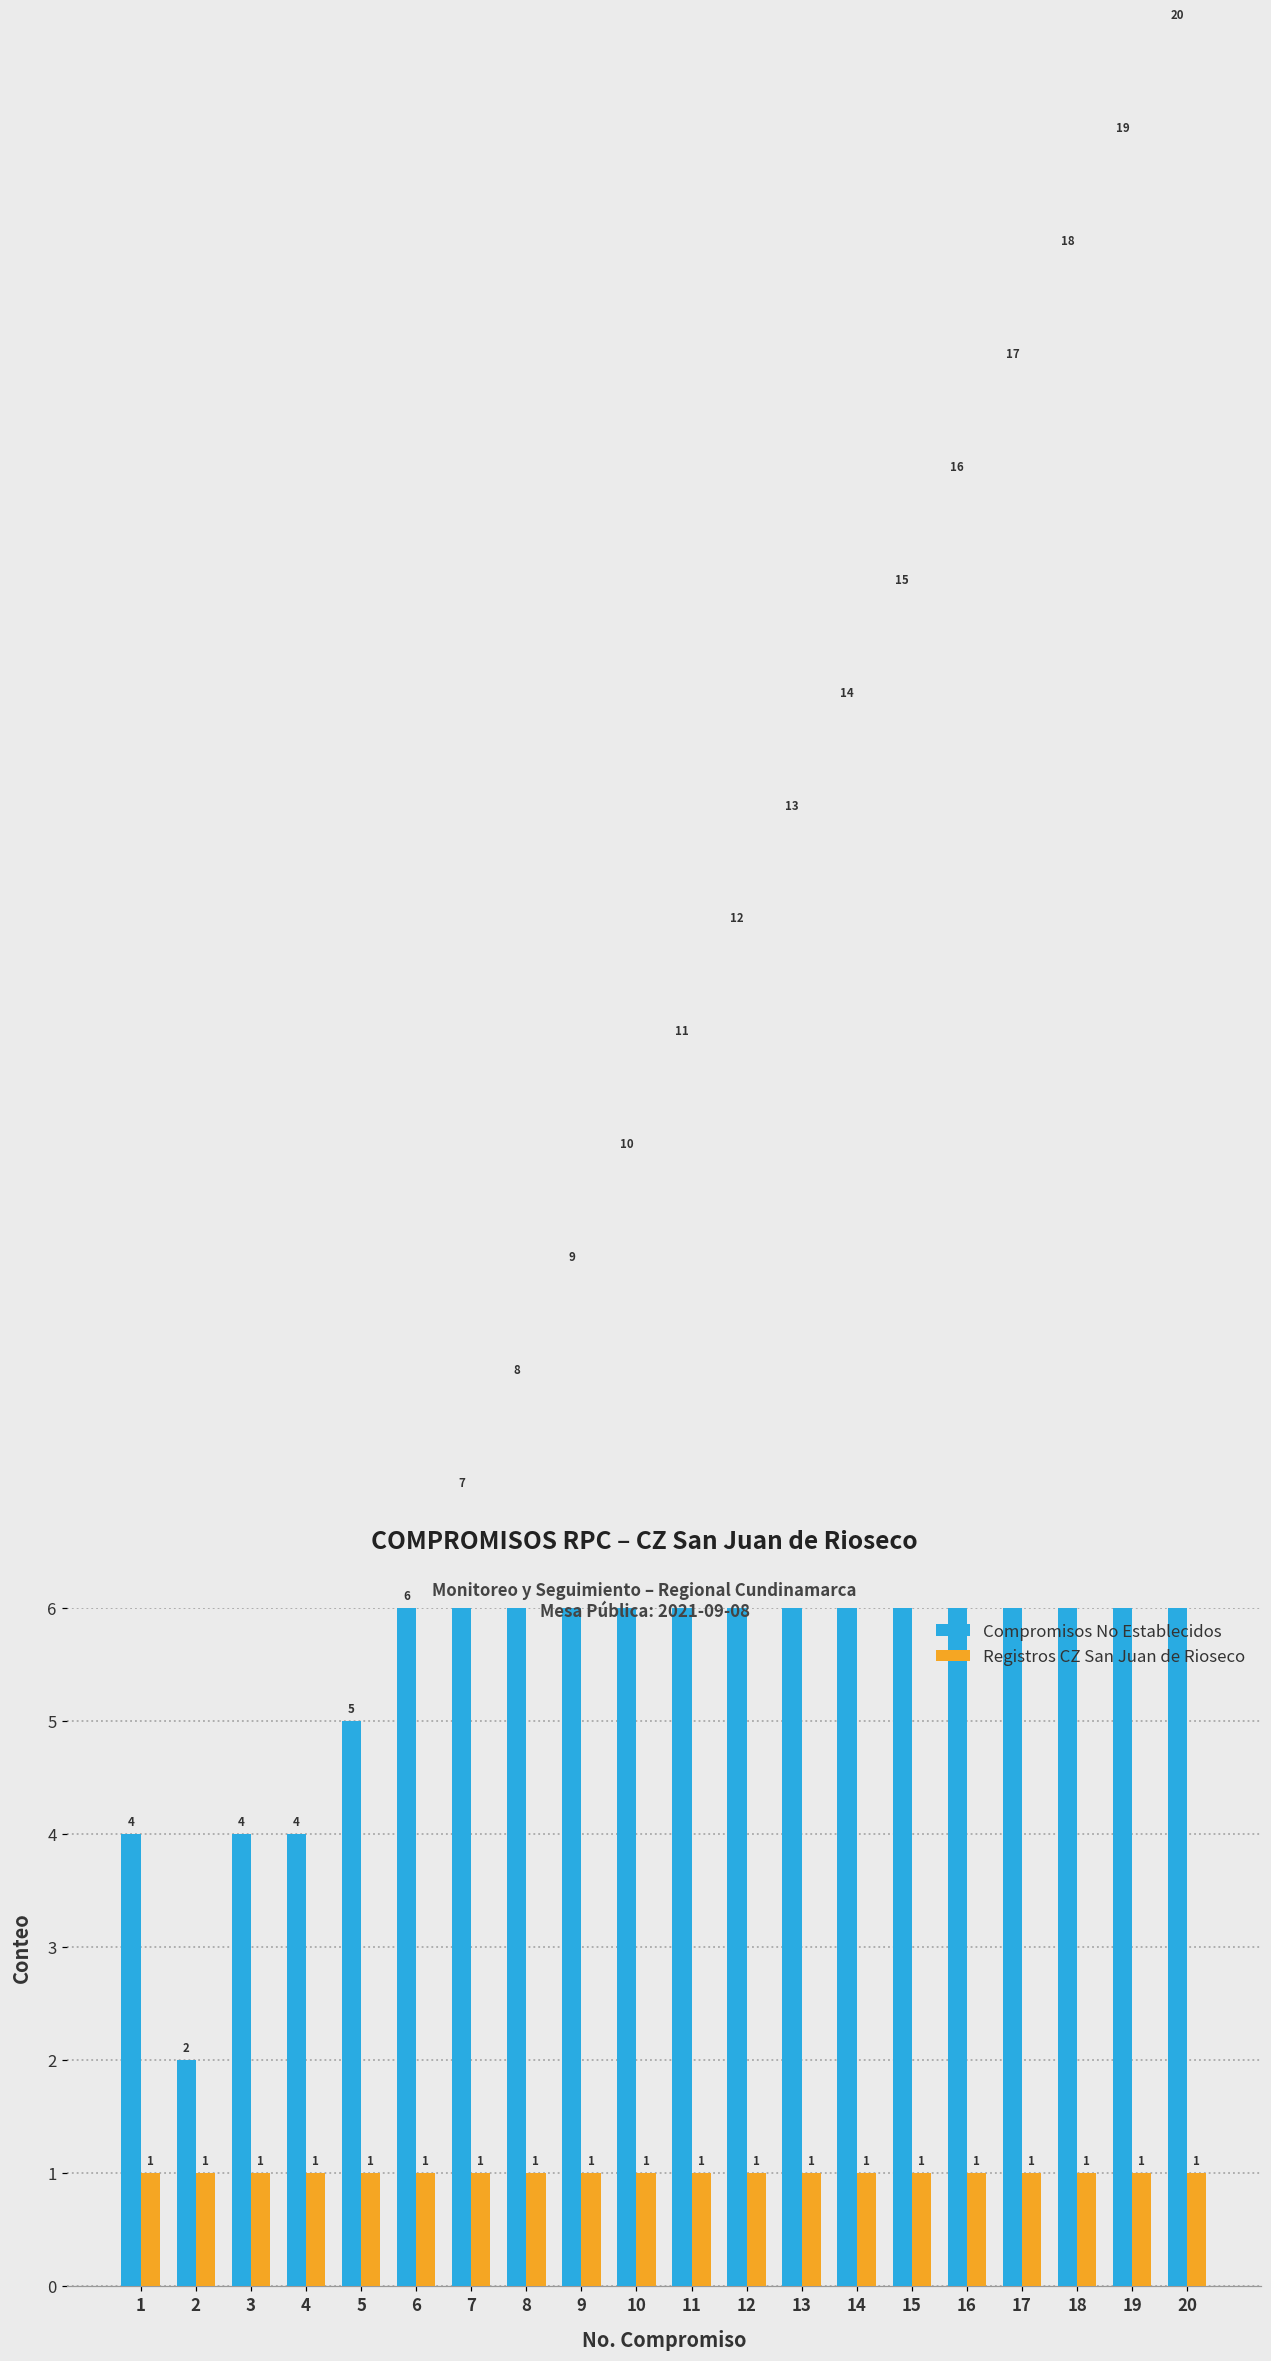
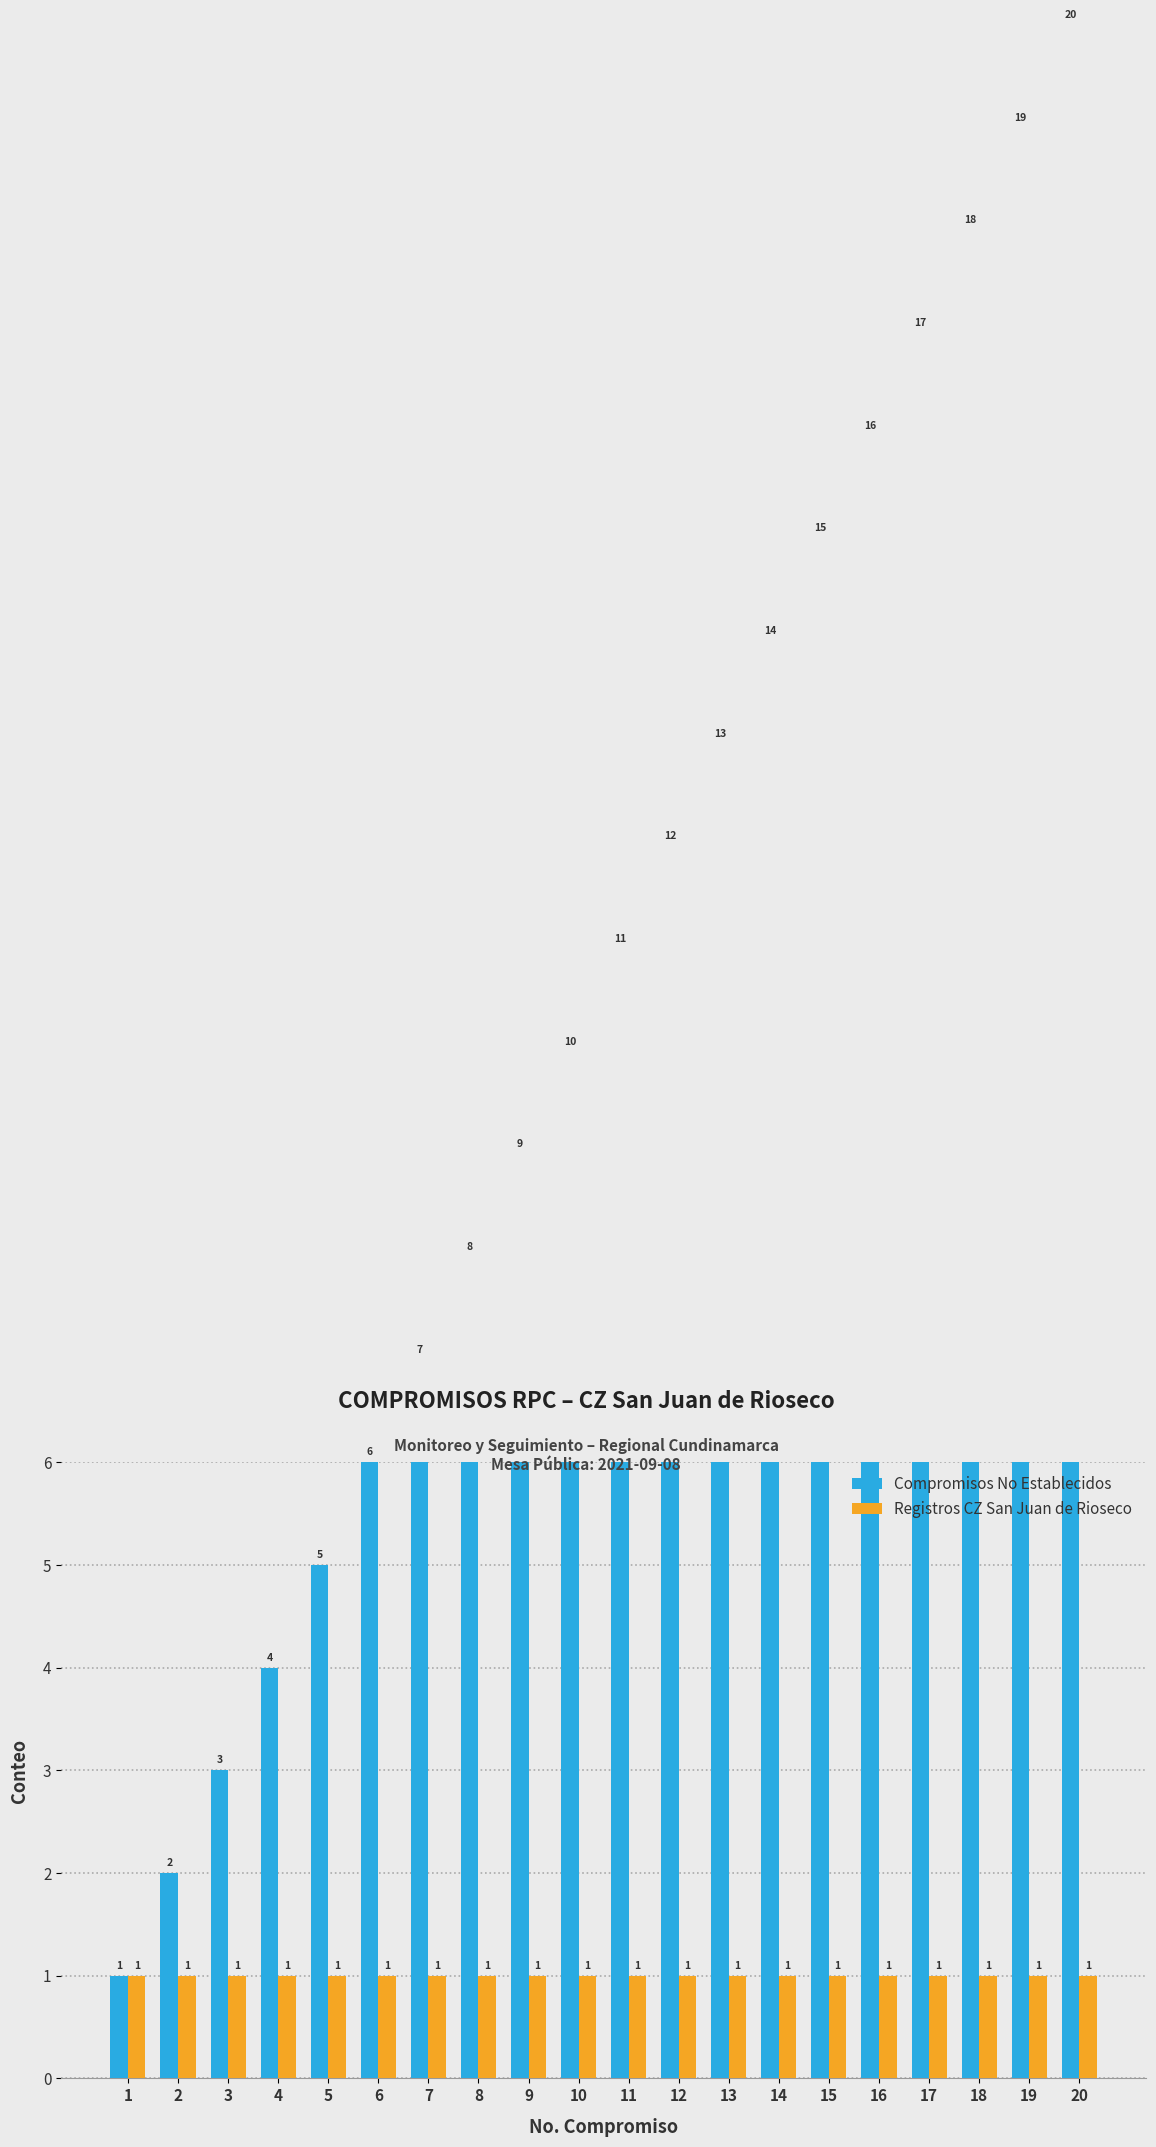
Compromisos No Establecidos, 1: 4 -> 1
Compromisos No Establecidos, 3: 4 -> 3
